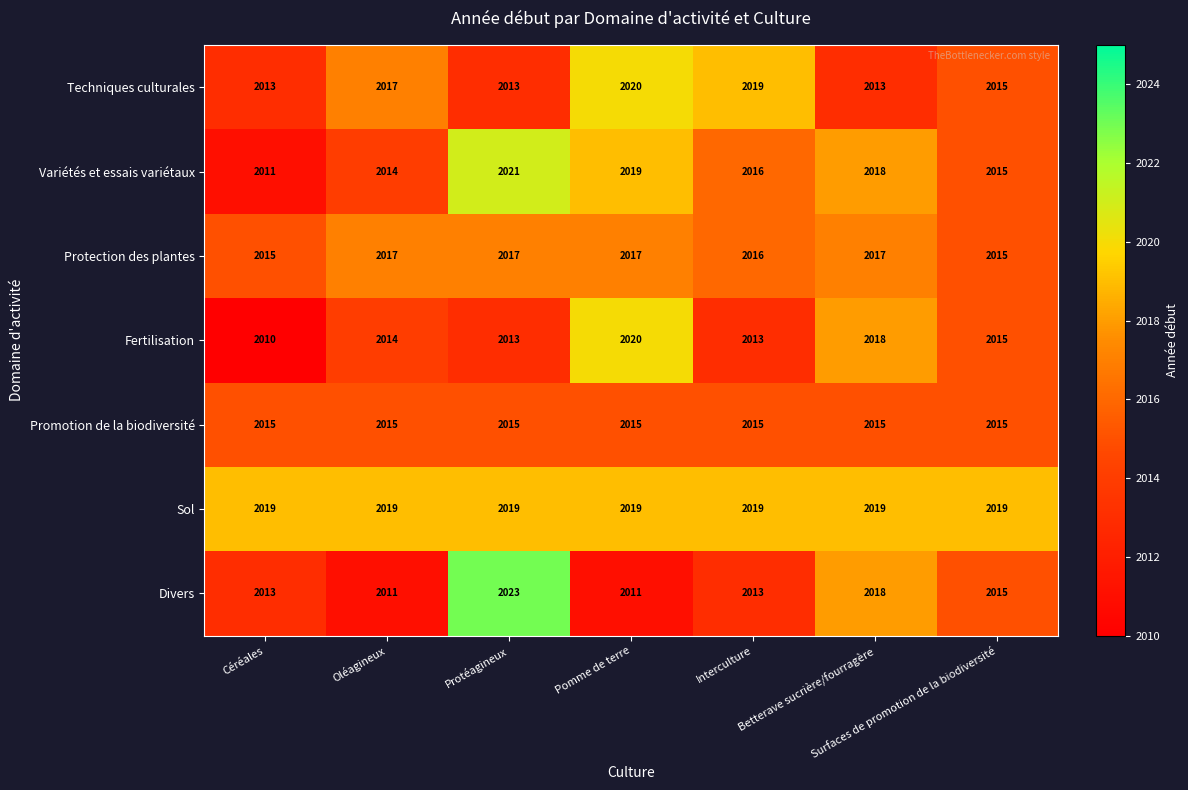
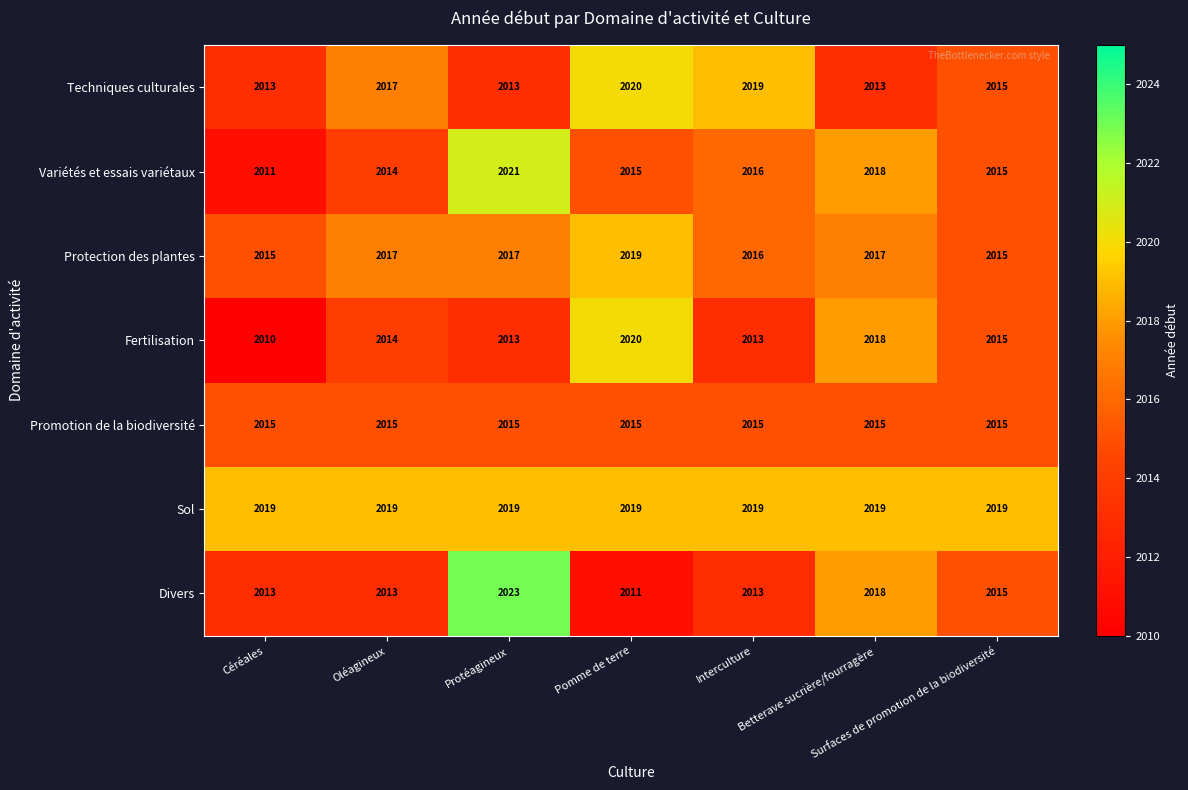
Variétés et essais variétaux, Pomme de terre: 2019 -> 2015
Protection des plantes, Pomme de terre: 2017 -> 2019
Divers, Oléagineux: 2011 -> 2013
